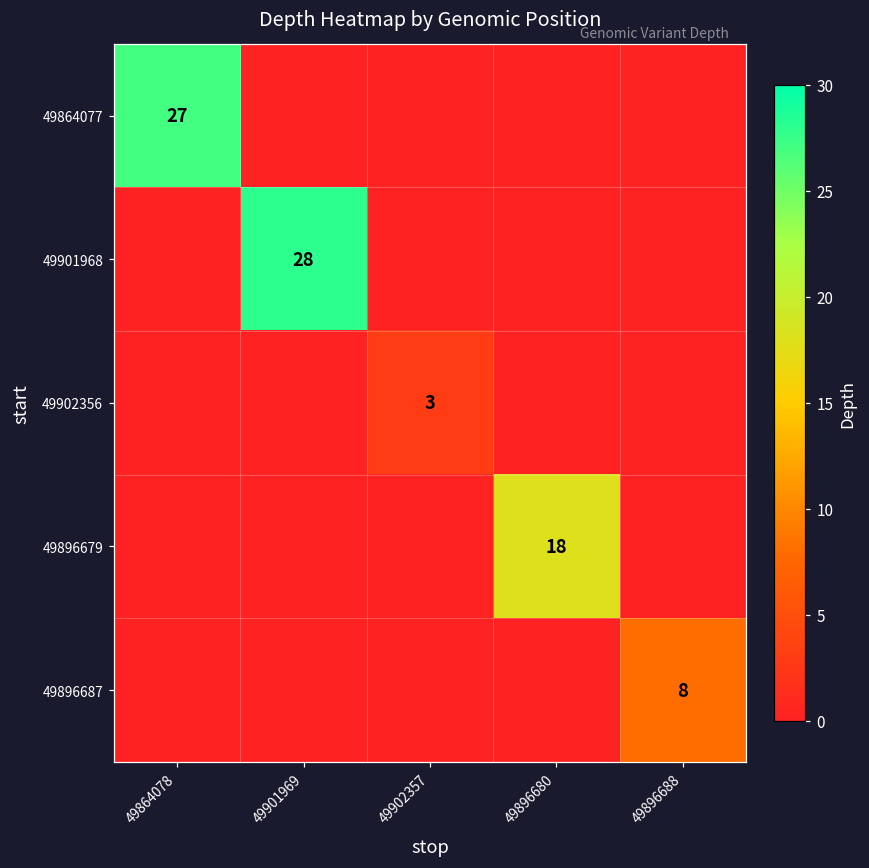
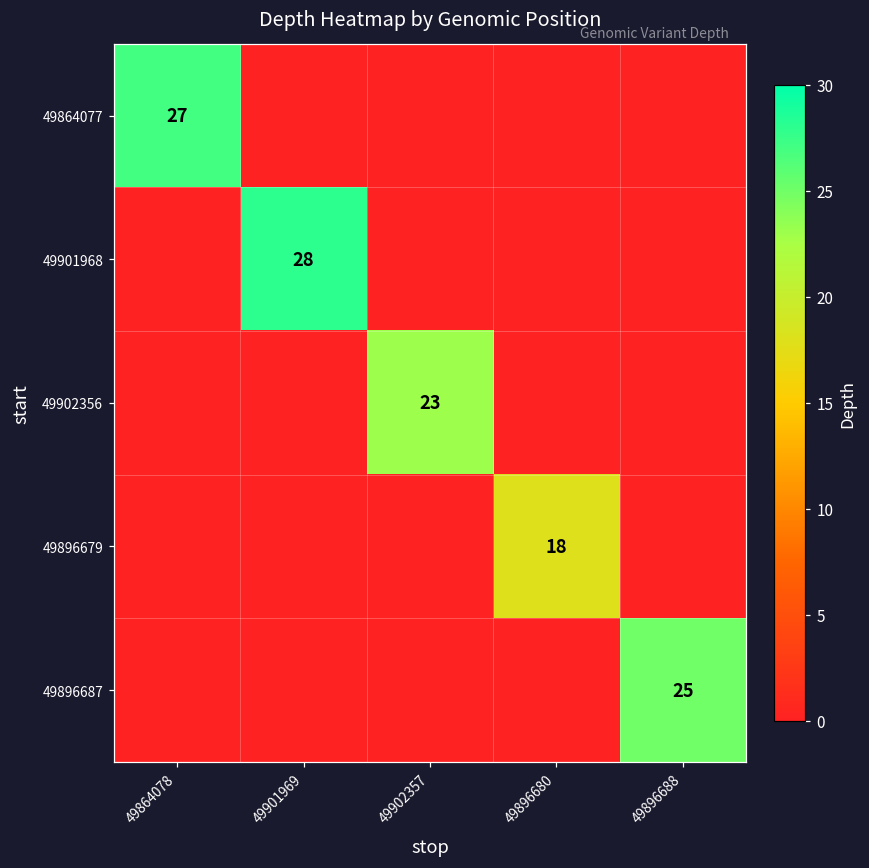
49902356, 49902357: 3 -> 23
49896687, 49896688: 8 -> 25
